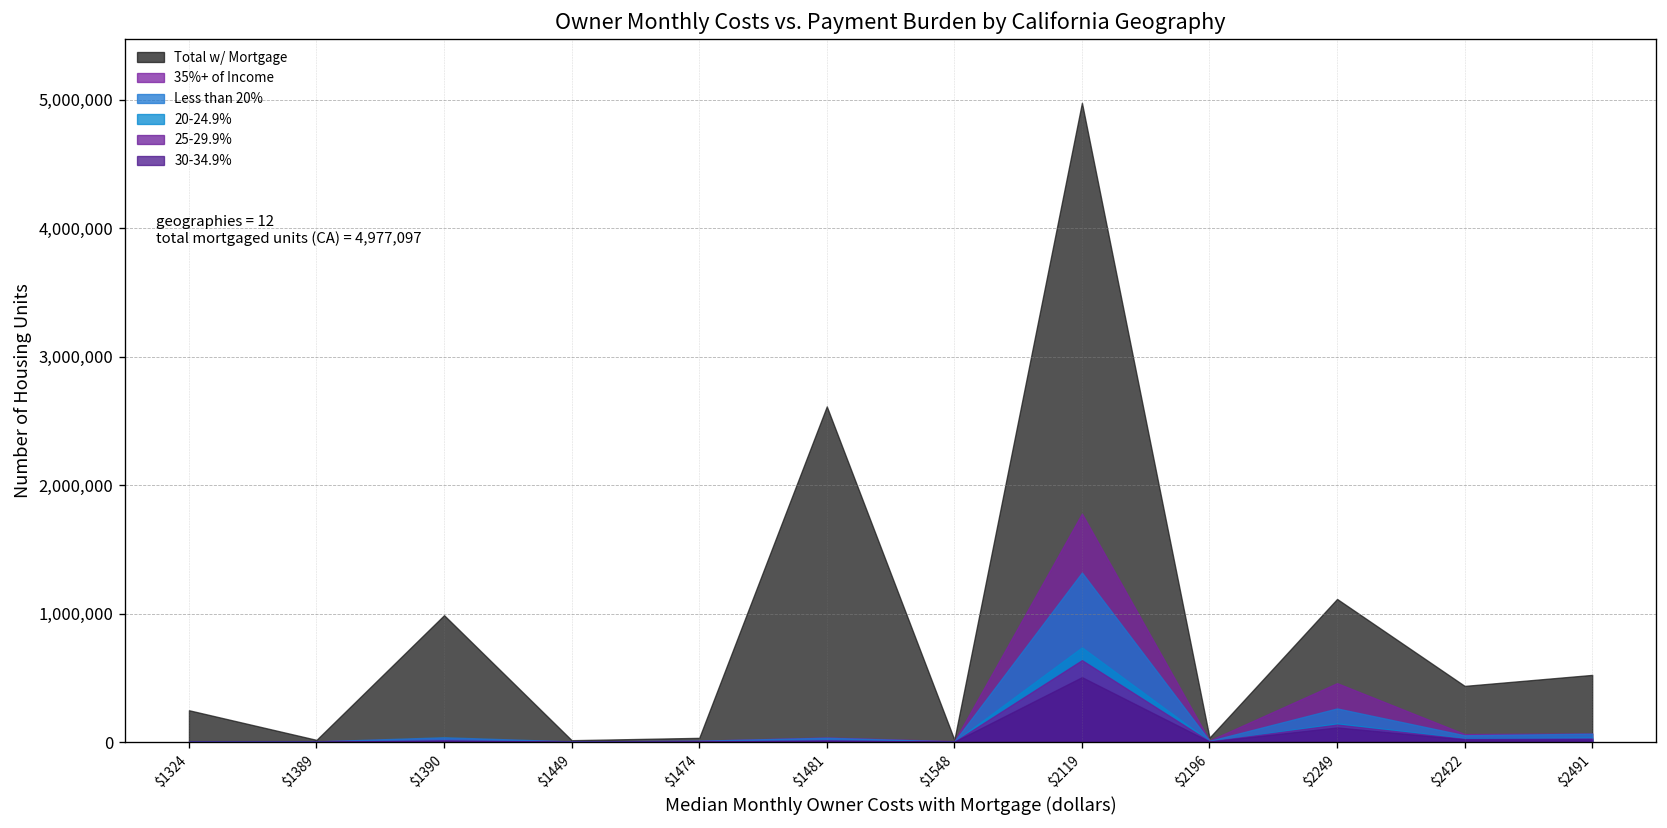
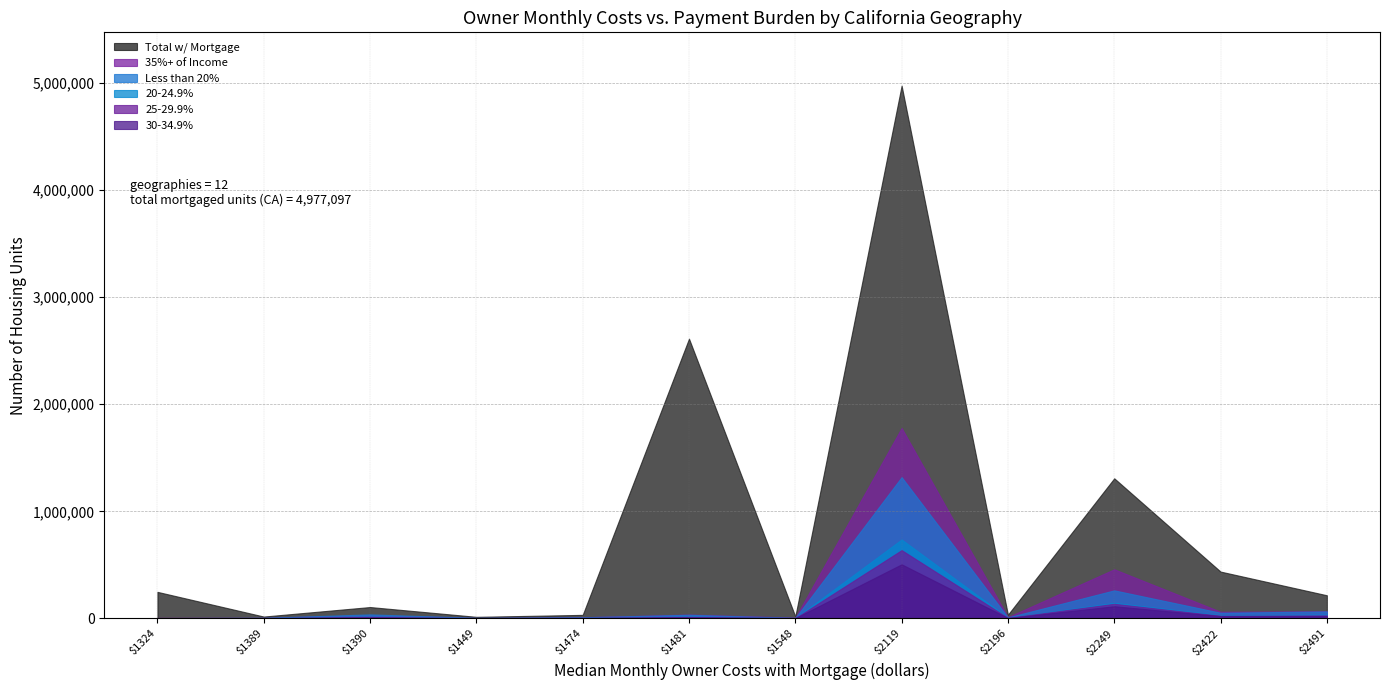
Total w/ Mortgage, $1390: 990,000 -> 110,000
Total w/ Mortgage, $2249: 1,110,000 -> 1,310,000
Total w/ Mortgage, $2491: 520,000 -> 220,000
